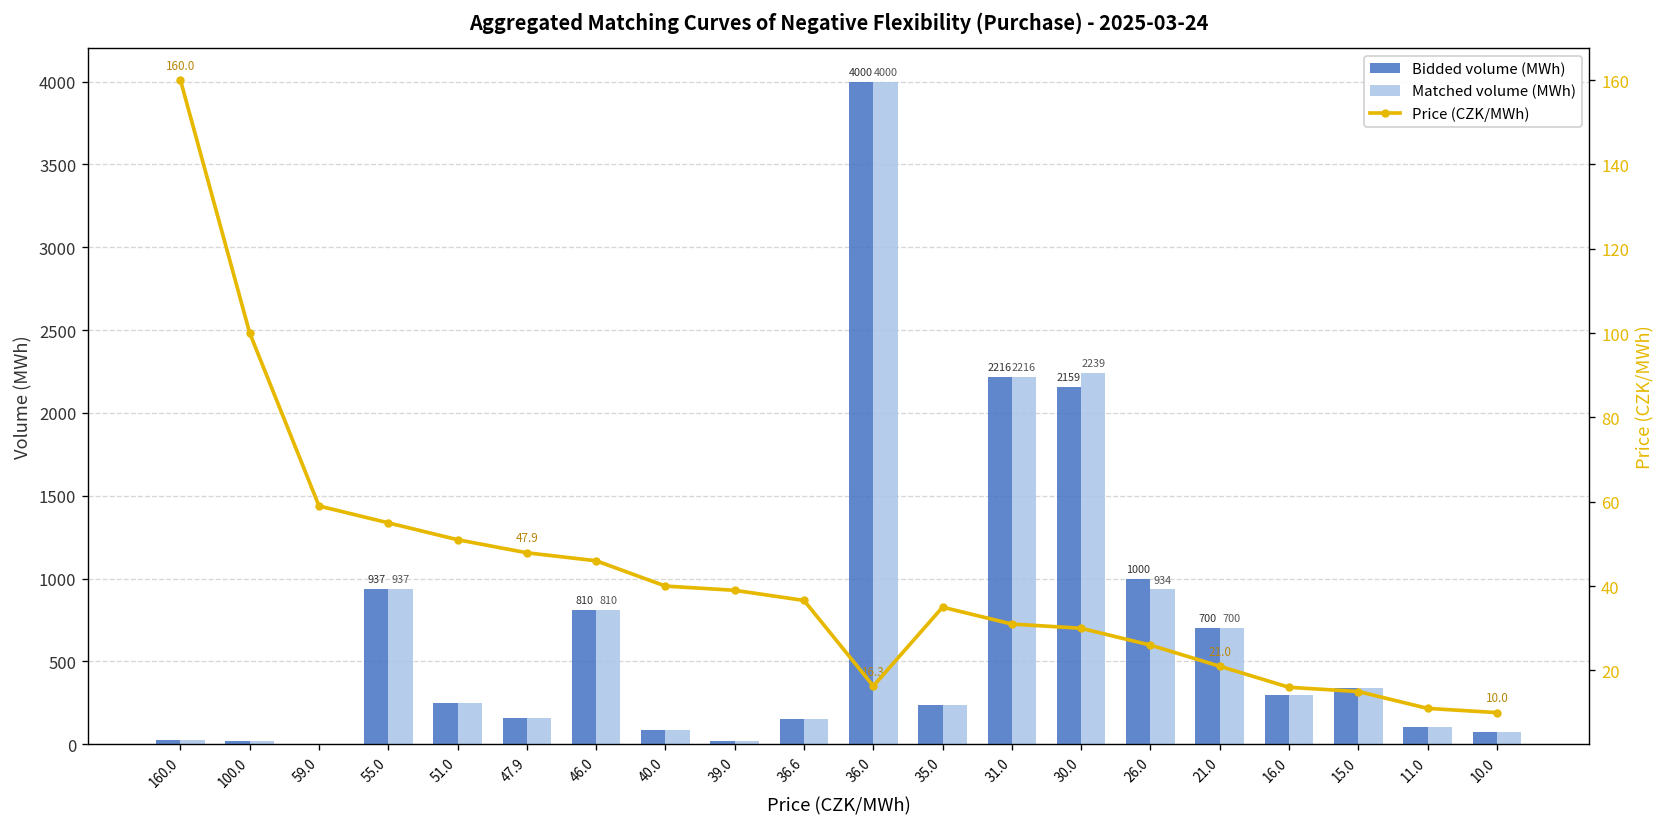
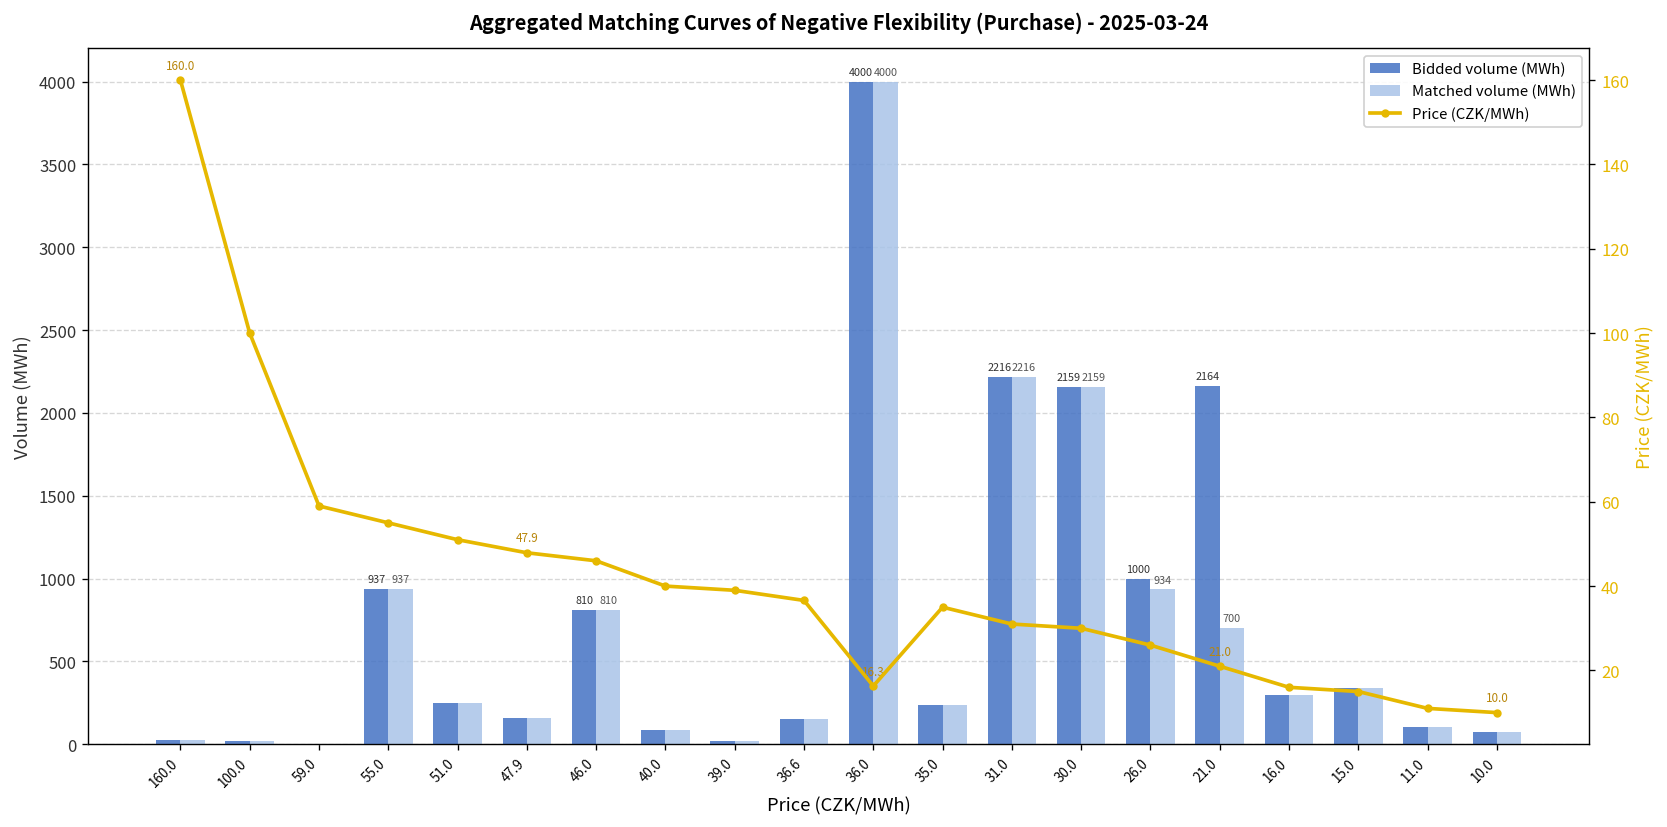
Matched volume (MWh), 30.0: 2239 -> 2159
Bidded volume (MWh), 21.0: 700 -> 2164
